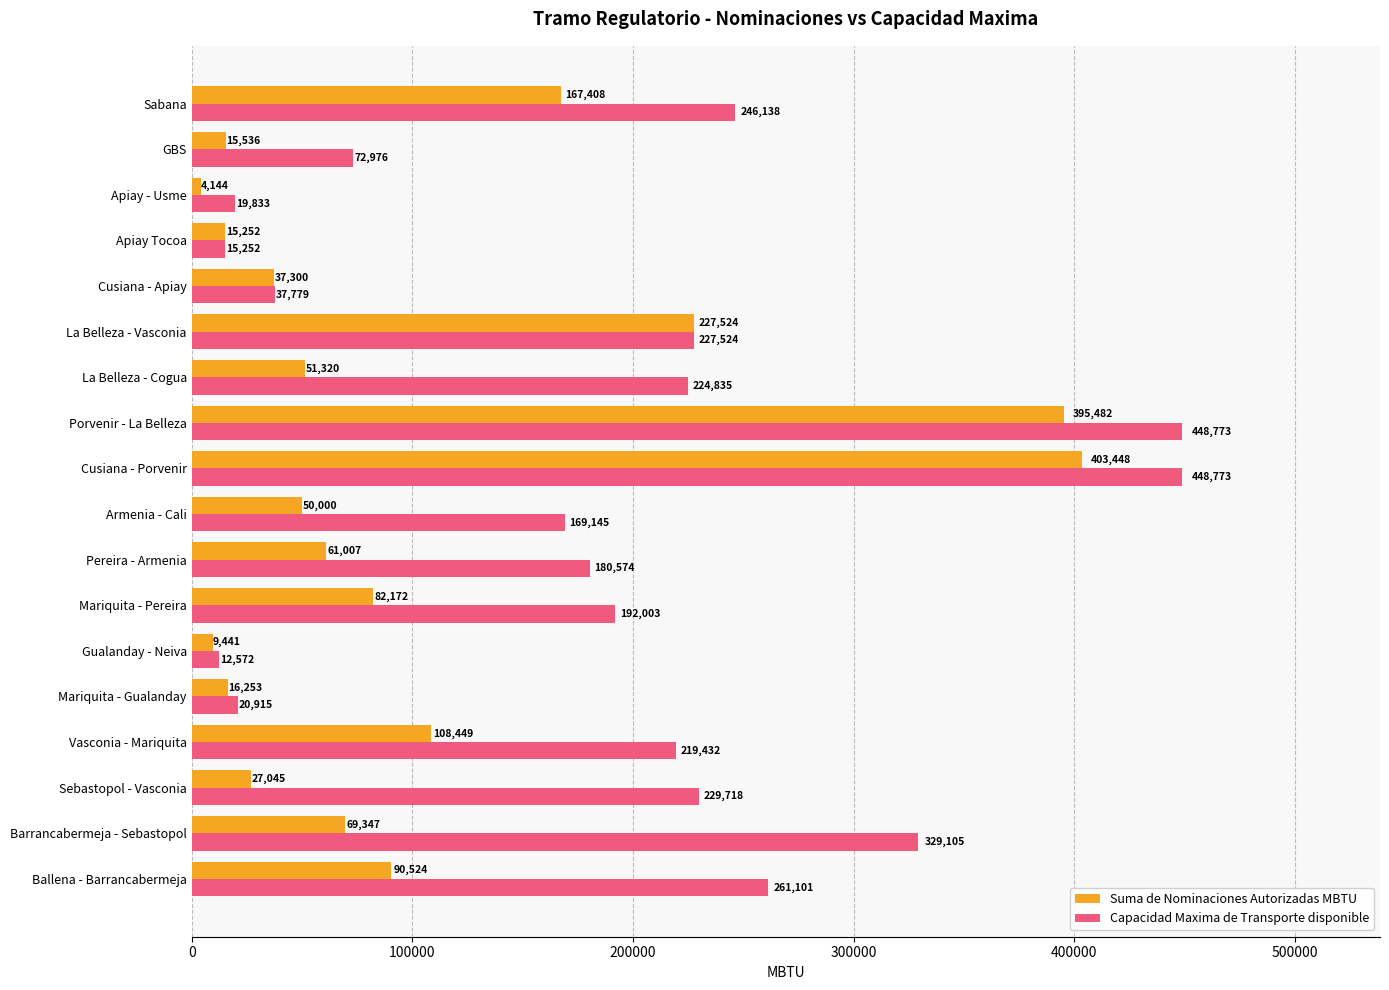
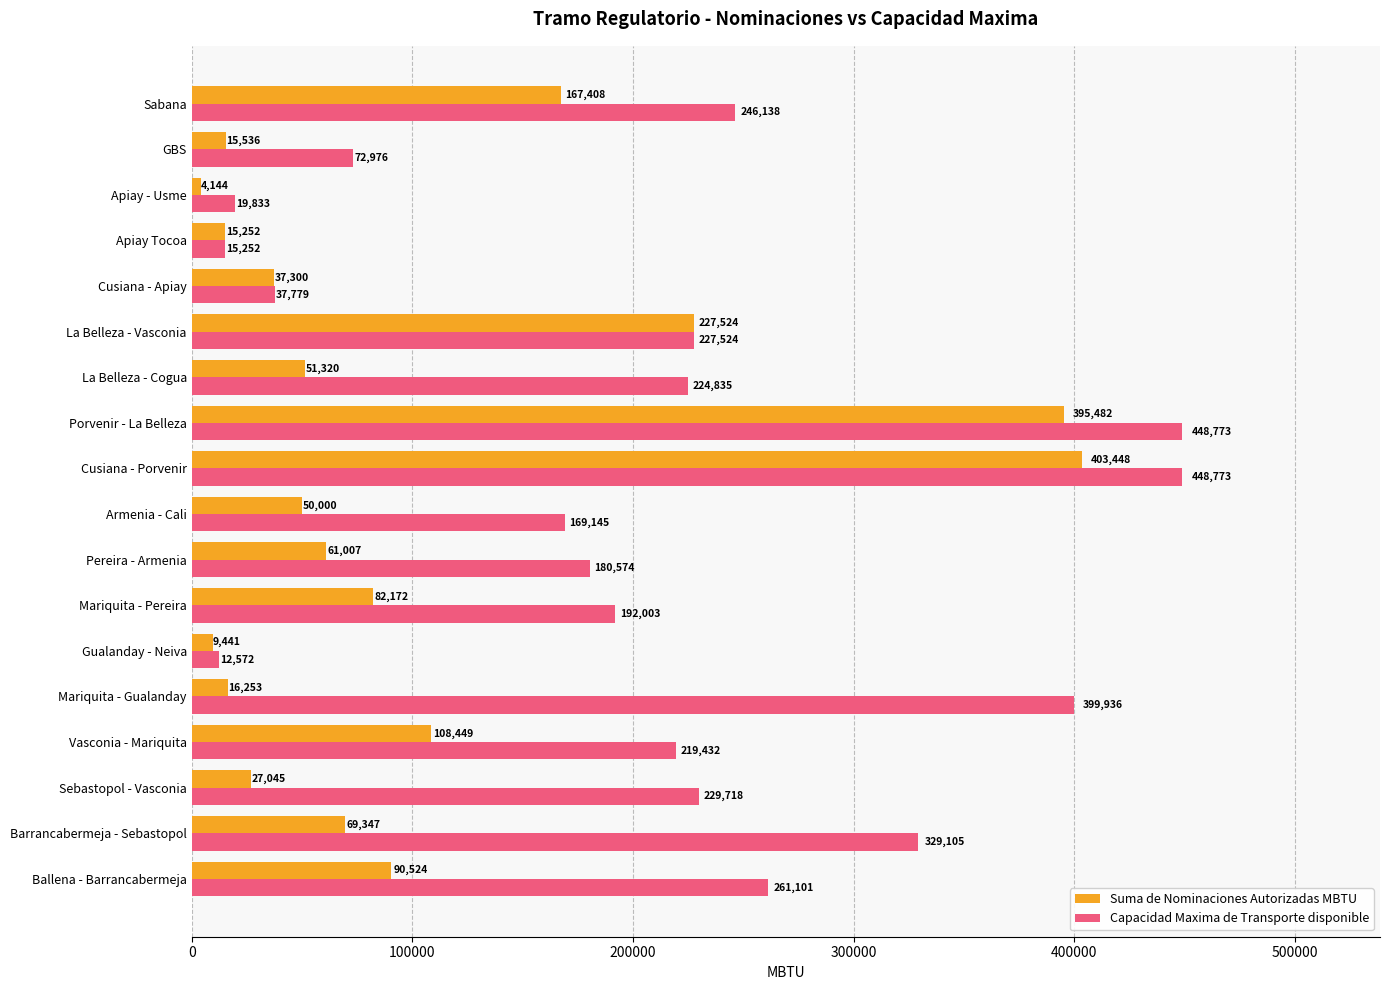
Capacidad Maxima de Transporte disponible, Mariquita - Gualanday: 20,915 -> 399,936
